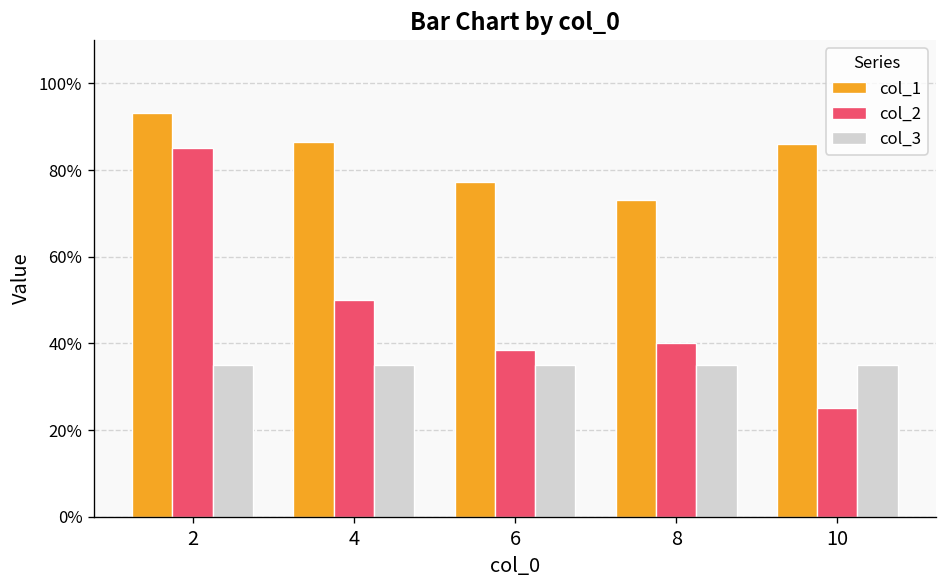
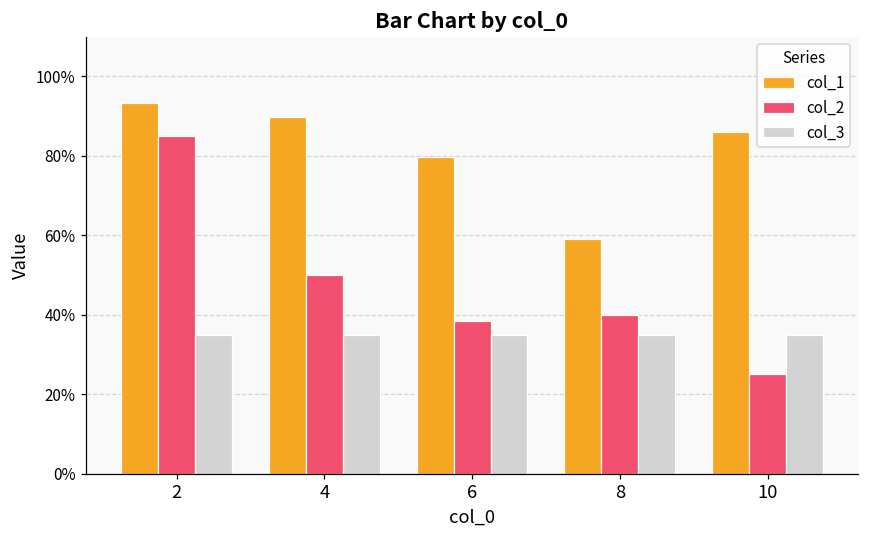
col_1, 4: 87% -> 90%
col_1, 6: 77% -> 80%
col_1, 8: 73% -> 59%
